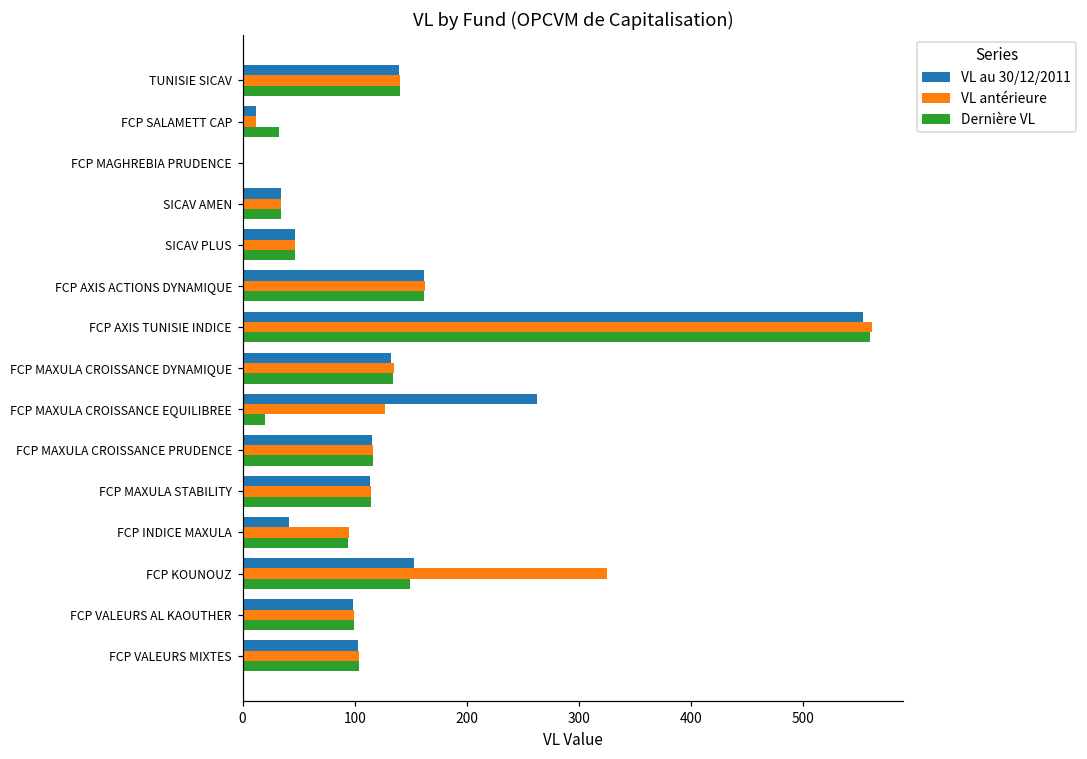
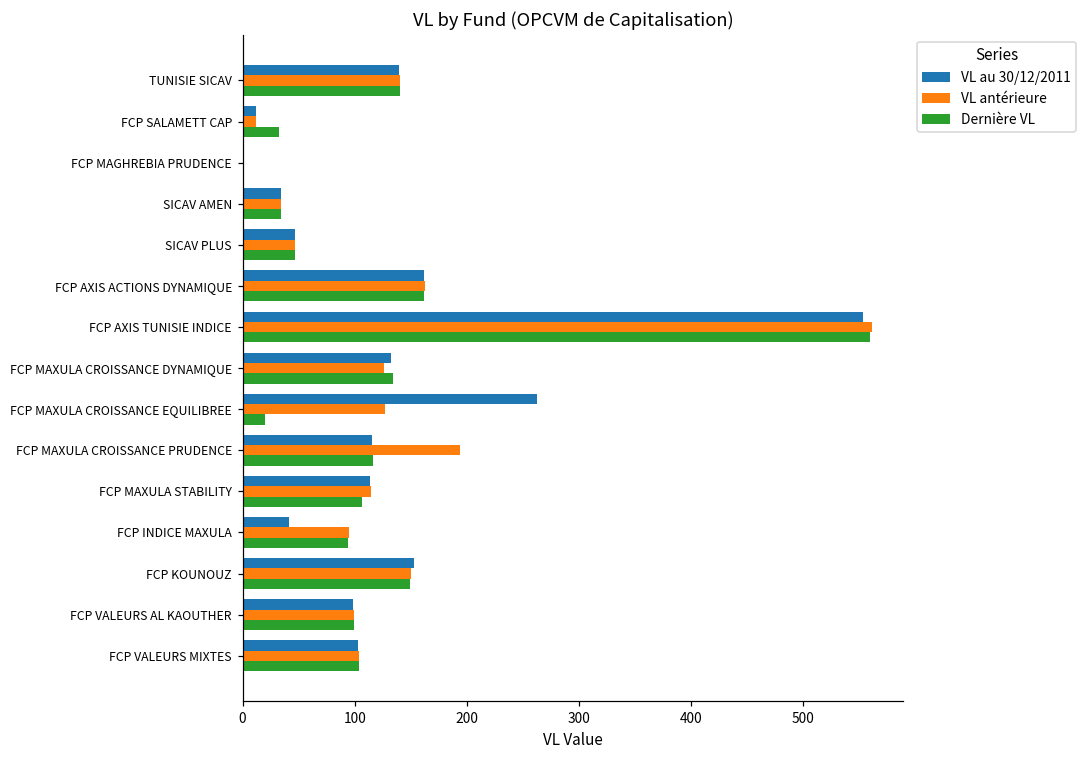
VL antérieure, FCP MAXULA CROISSANCE DYNAMIQUE: 135 -> 126
VL antérieure, FCP MAXULA CROISSANCE PRUDENCE: 117 -> 194
Dernière VL, FCP MAXULA STABILITY: 114 -> 106
VL antérieure, FCP KOUNOUZ: 325 -> 150
